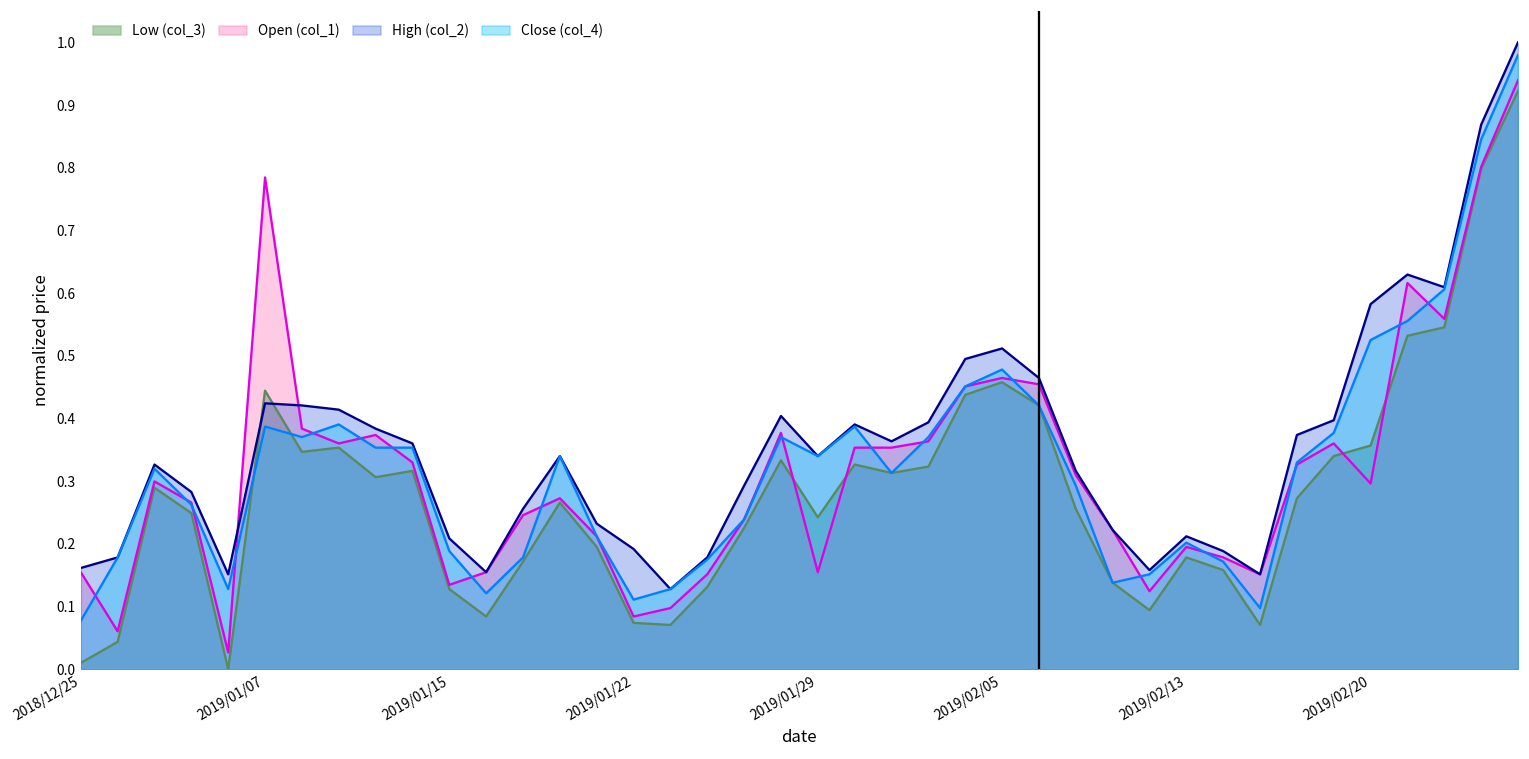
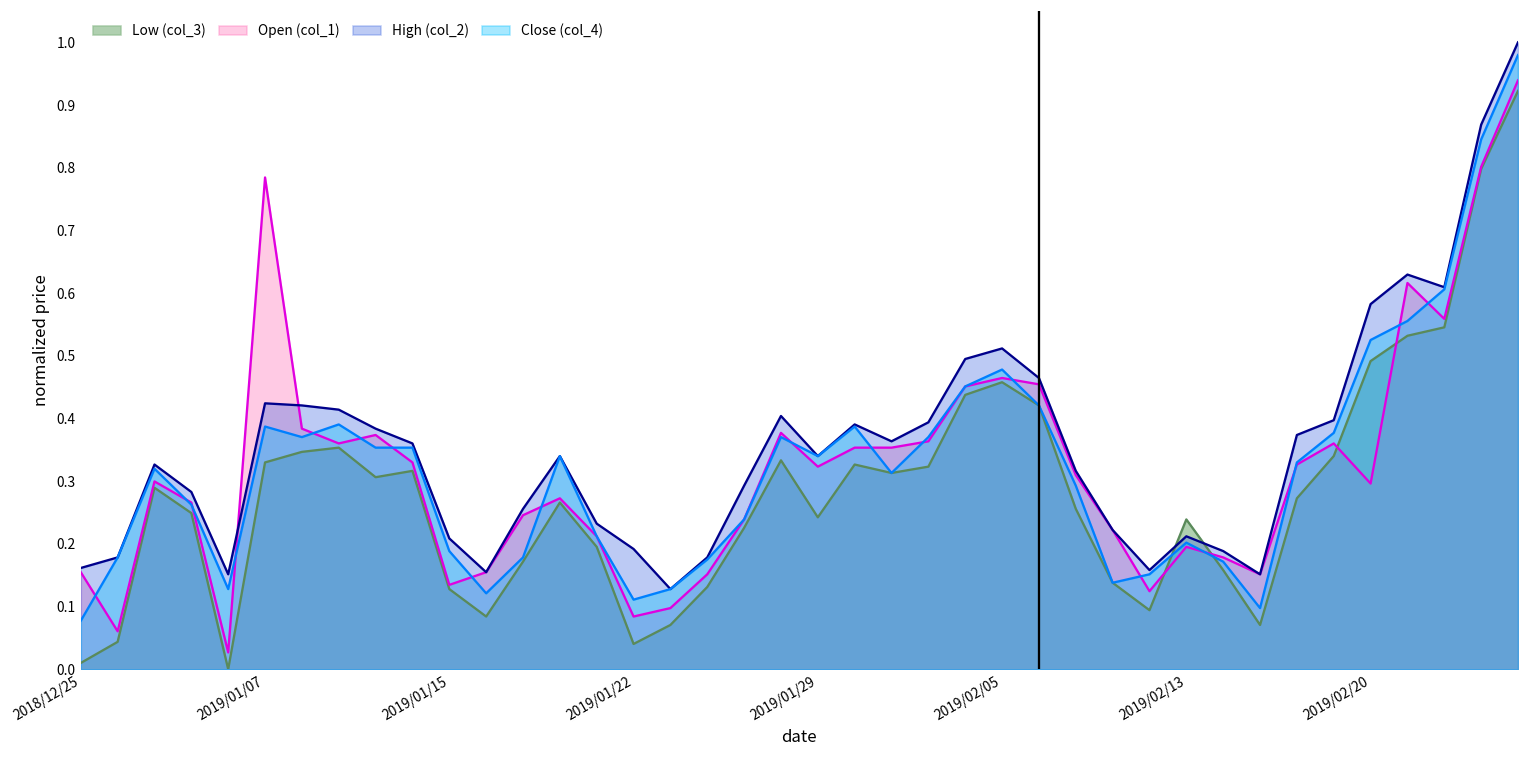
Low (col_3), 2019/01/07: 0.44 -> 0.33
Low (col_3), 2019/01/22: 0.07 -> 0.04
Open (col_1), 2019/01/29: 0.15 -> 0.32
Low (col_3), 2019/02/13: 0.18 -> 0.24
Low (col_3), 2019/02/20: 0.36 -> 0.49
